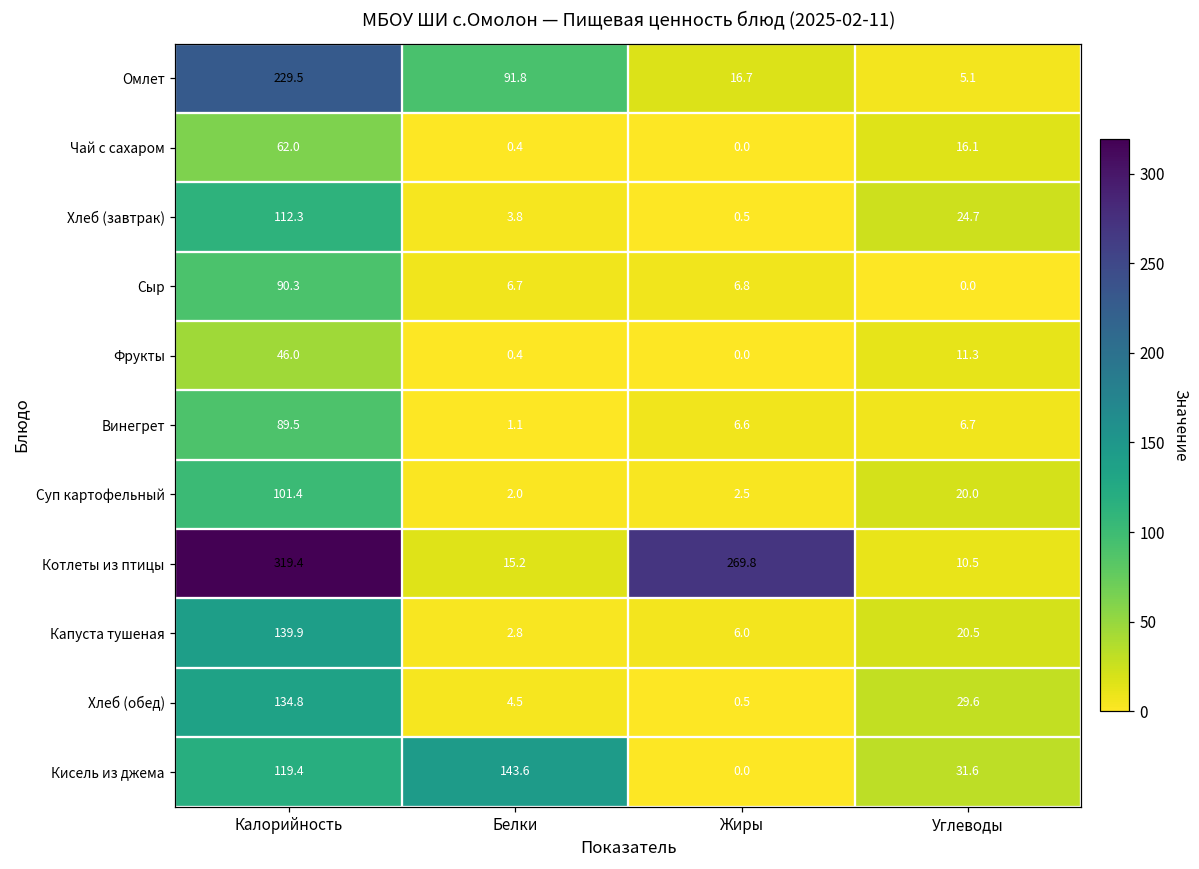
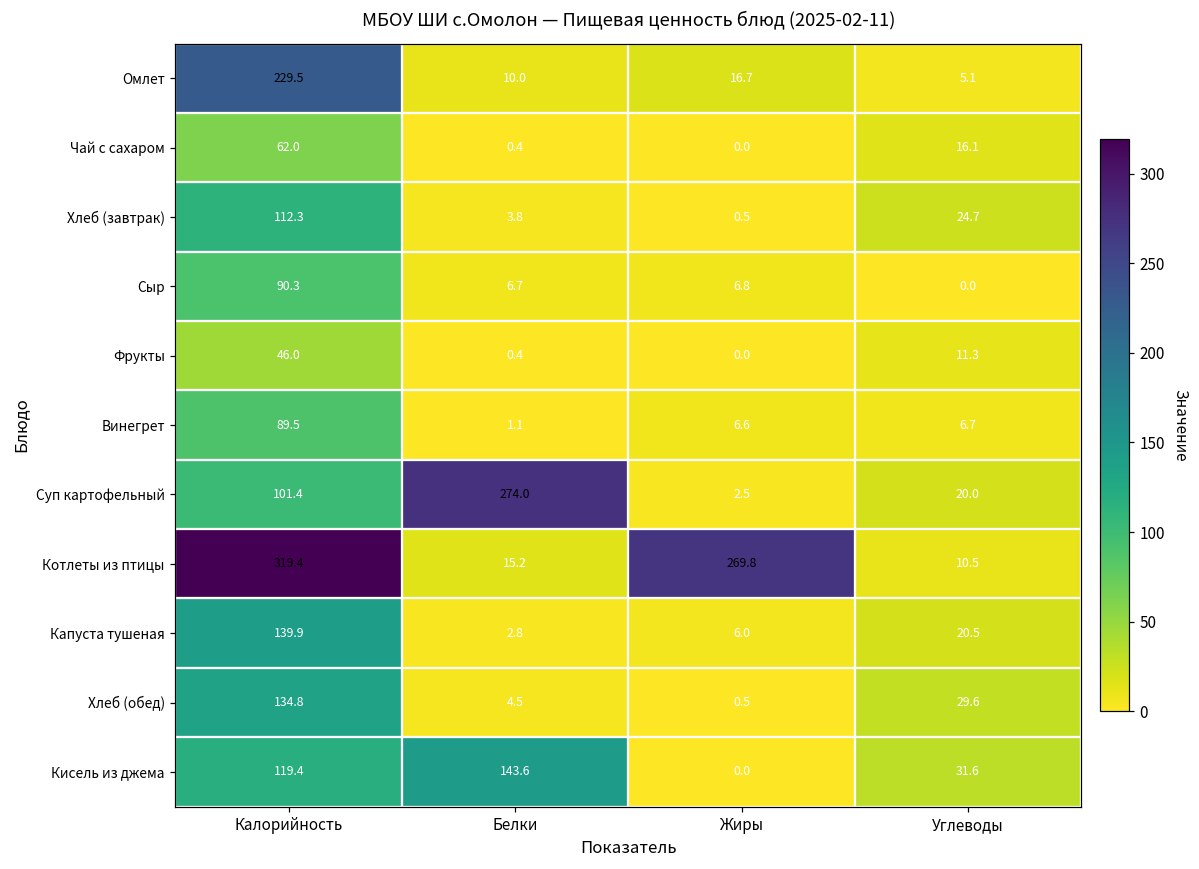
Омлет, Белки: 91.8 -> 10.0
Суп картофельный, Белки: 2.0 -> 274.0
